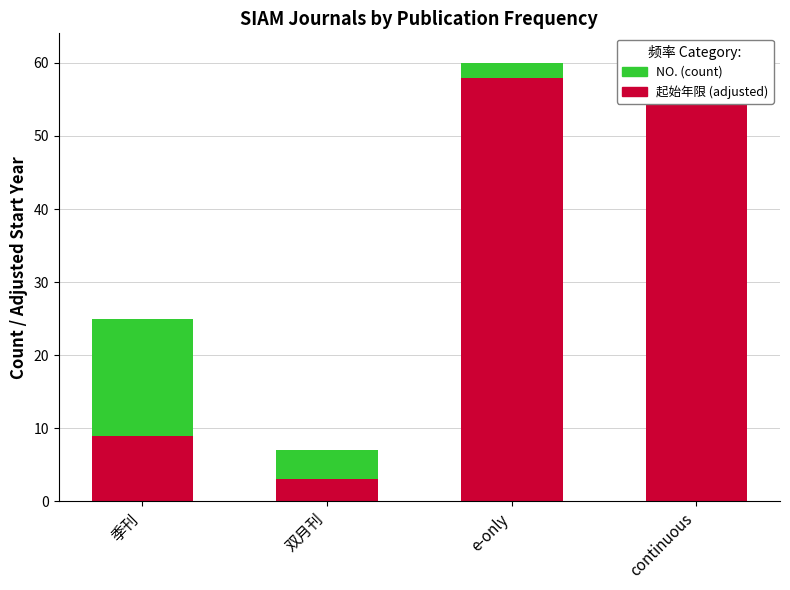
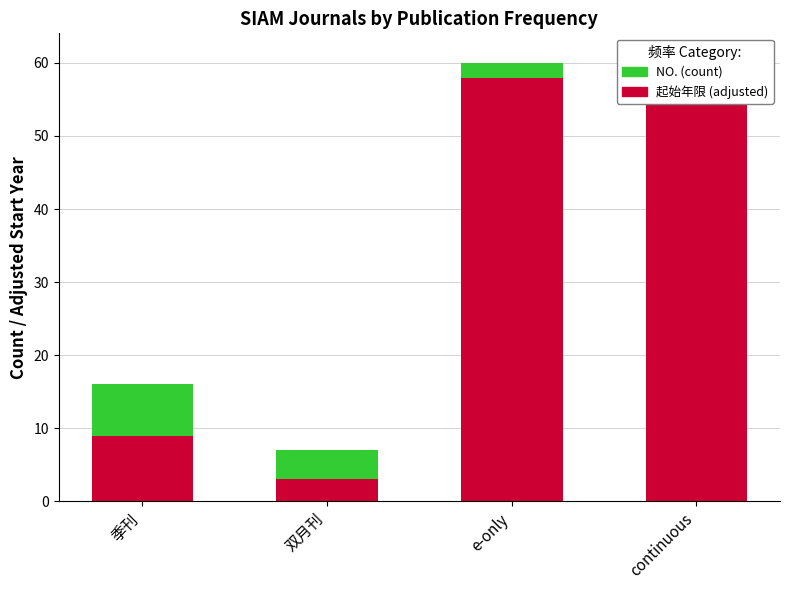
NO. (count), 季刊: 16 -> 7
